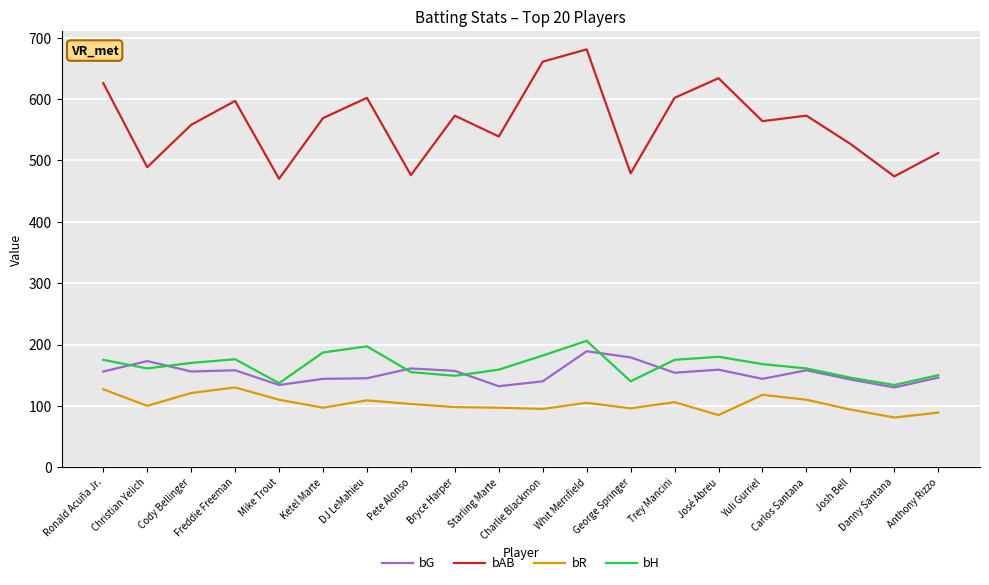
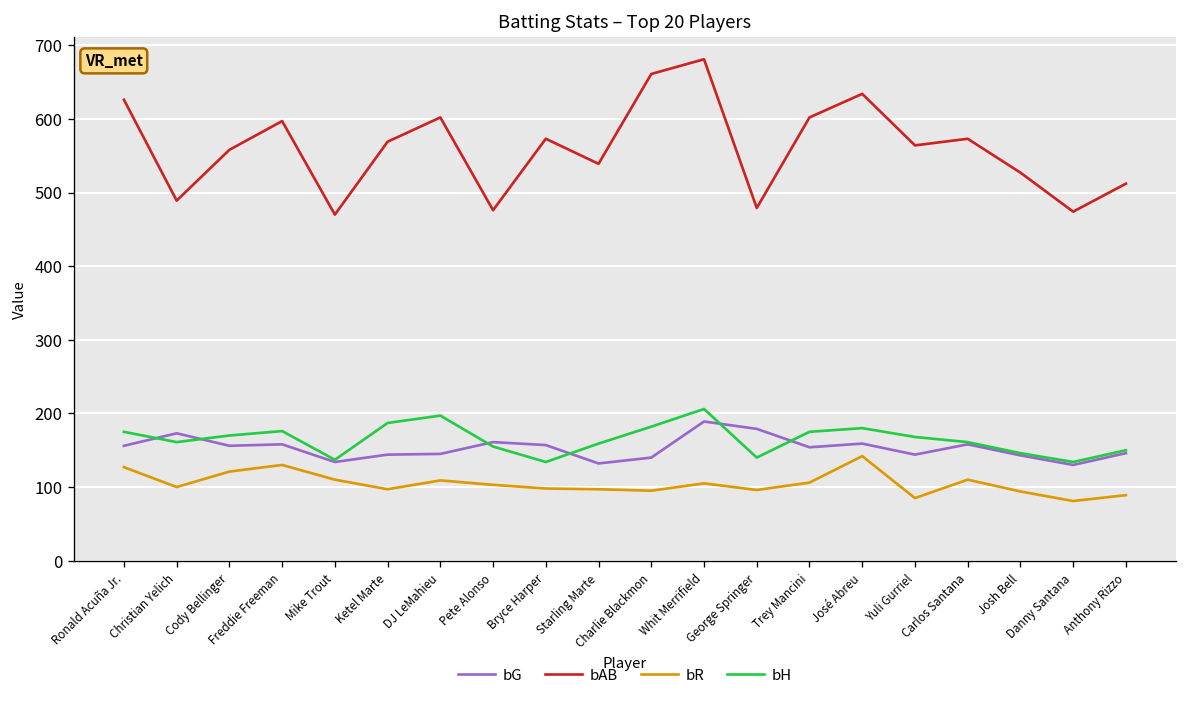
bH, Bryce Harper: 150 -> 130
bR, José Abreu: 90 -> 140
bR, Yuli Gurriel: 120 -> 90
